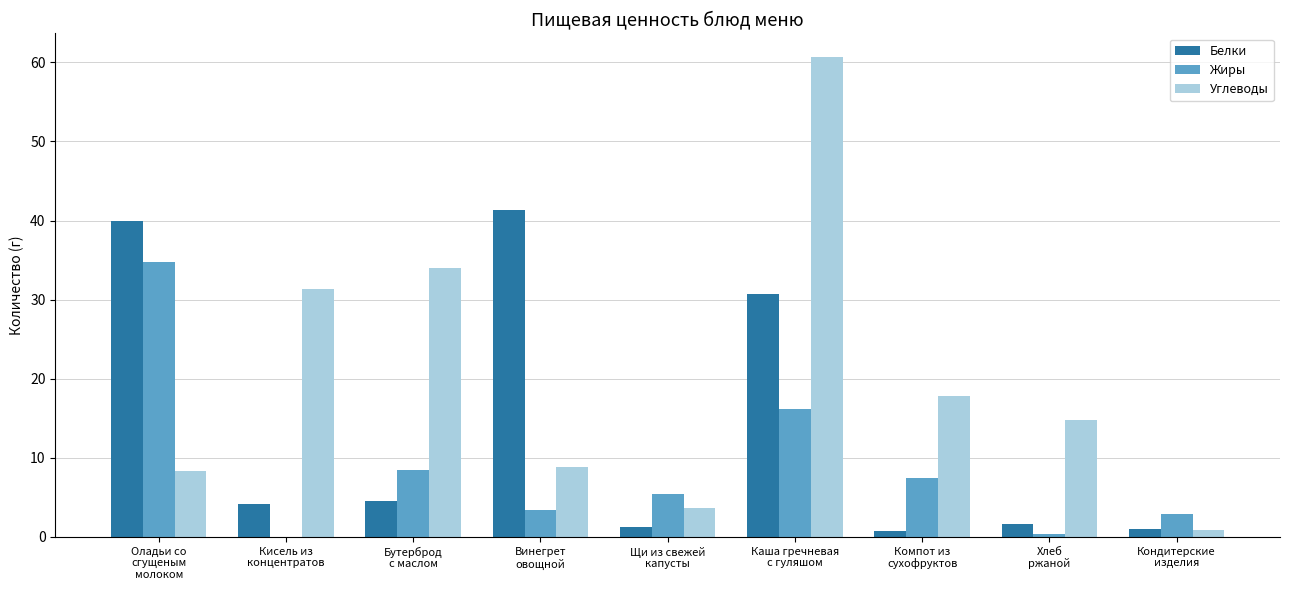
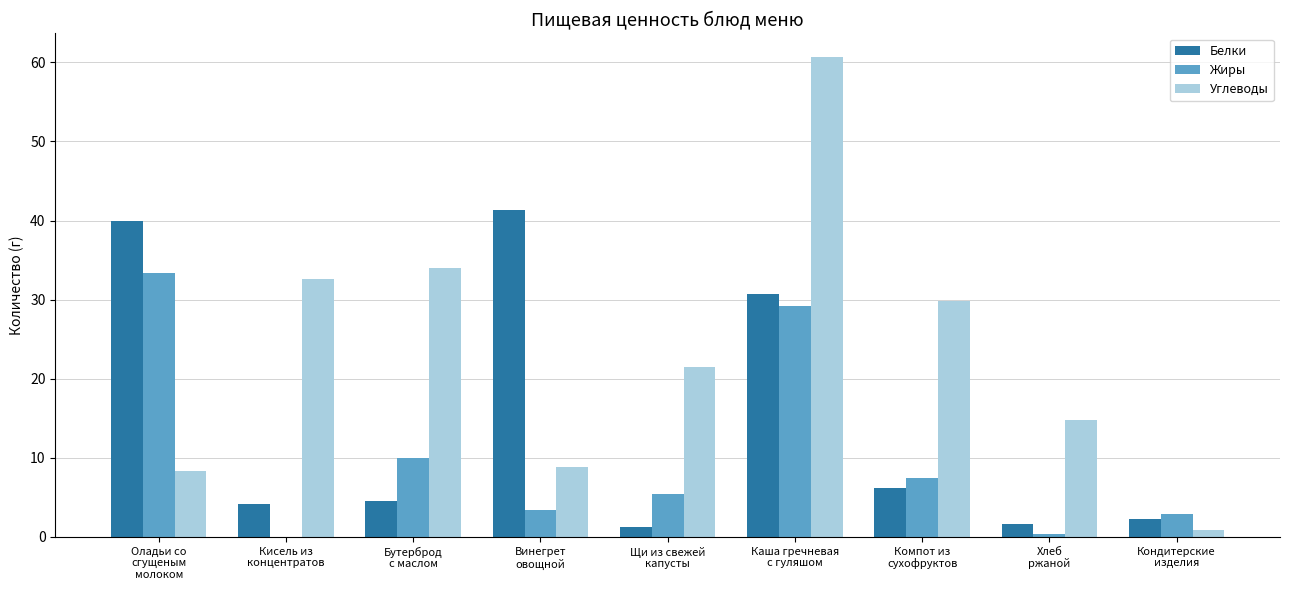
Жиры, Оладьи со сгущеным молоком: 35 -> 33
Углеводы, Кисель из концентратов: 31 -> 33
Жиры, Бутерброд с маслом: 8 -> 10
Углеводы, Щи из свежей капусты: 4 -> 21
Жиры, Каша гречневая с гуляшом: 16 -> 29
Белки, Компот из сухофруктов: 1 -> 6
Углеводы, Компот из сухофруктов: 18 -> 30
Белки, Кондитерские изделия: 1 -> 2
